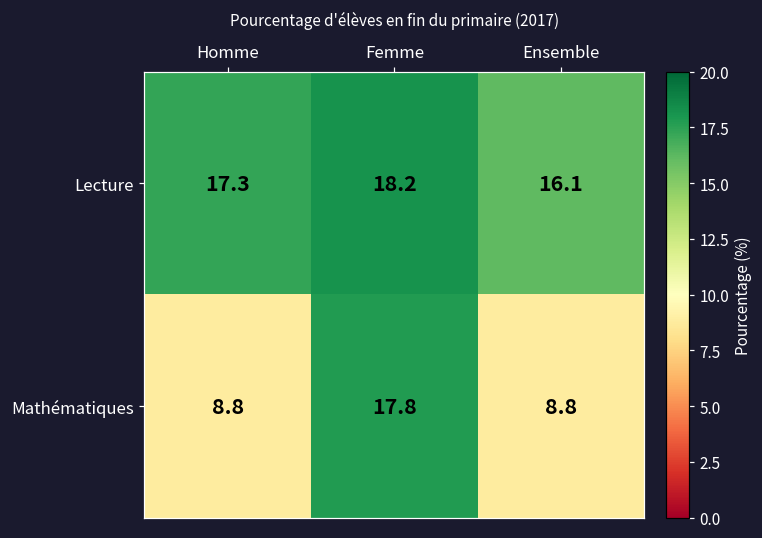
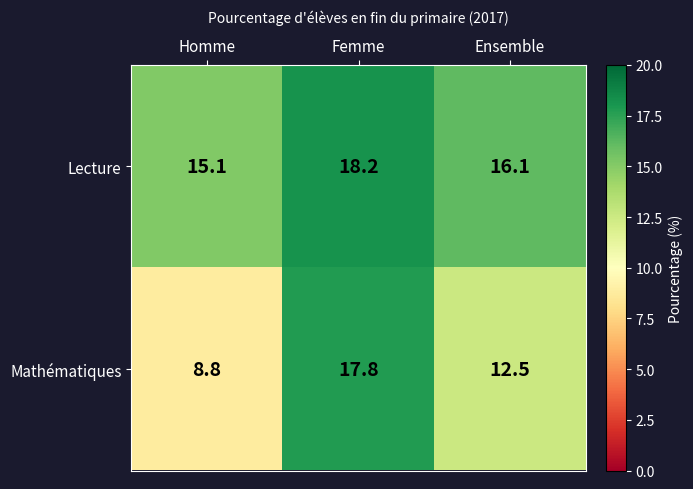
Lecture, Homme: 17.3 -> 15.1
Mathématiques, Ensemble: 8.8 -> 12.5
